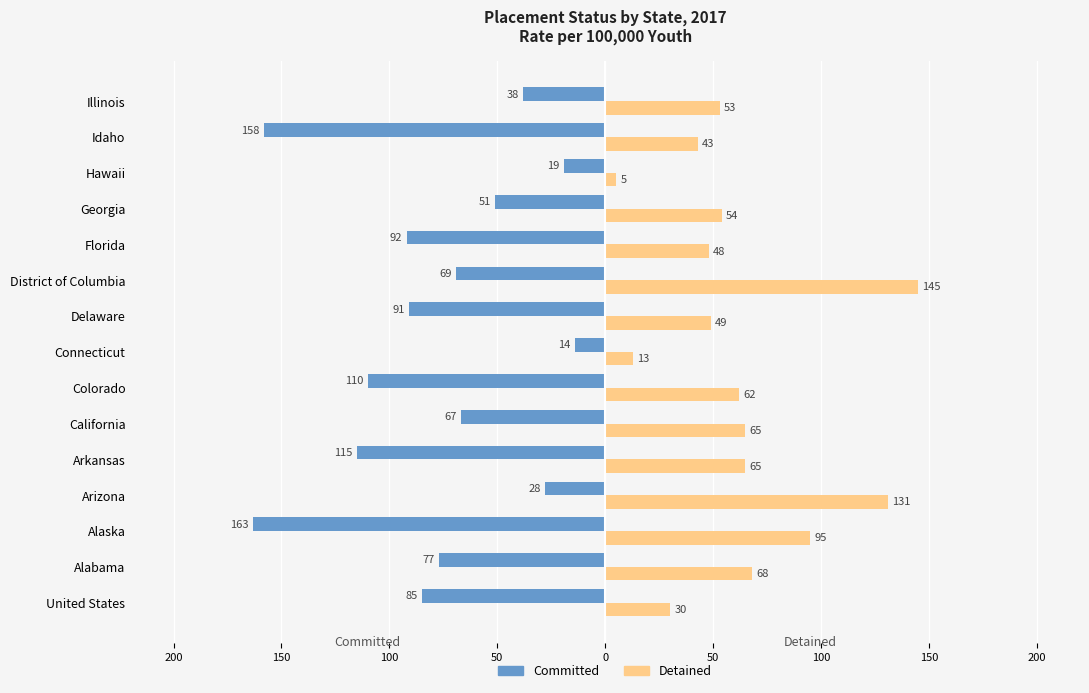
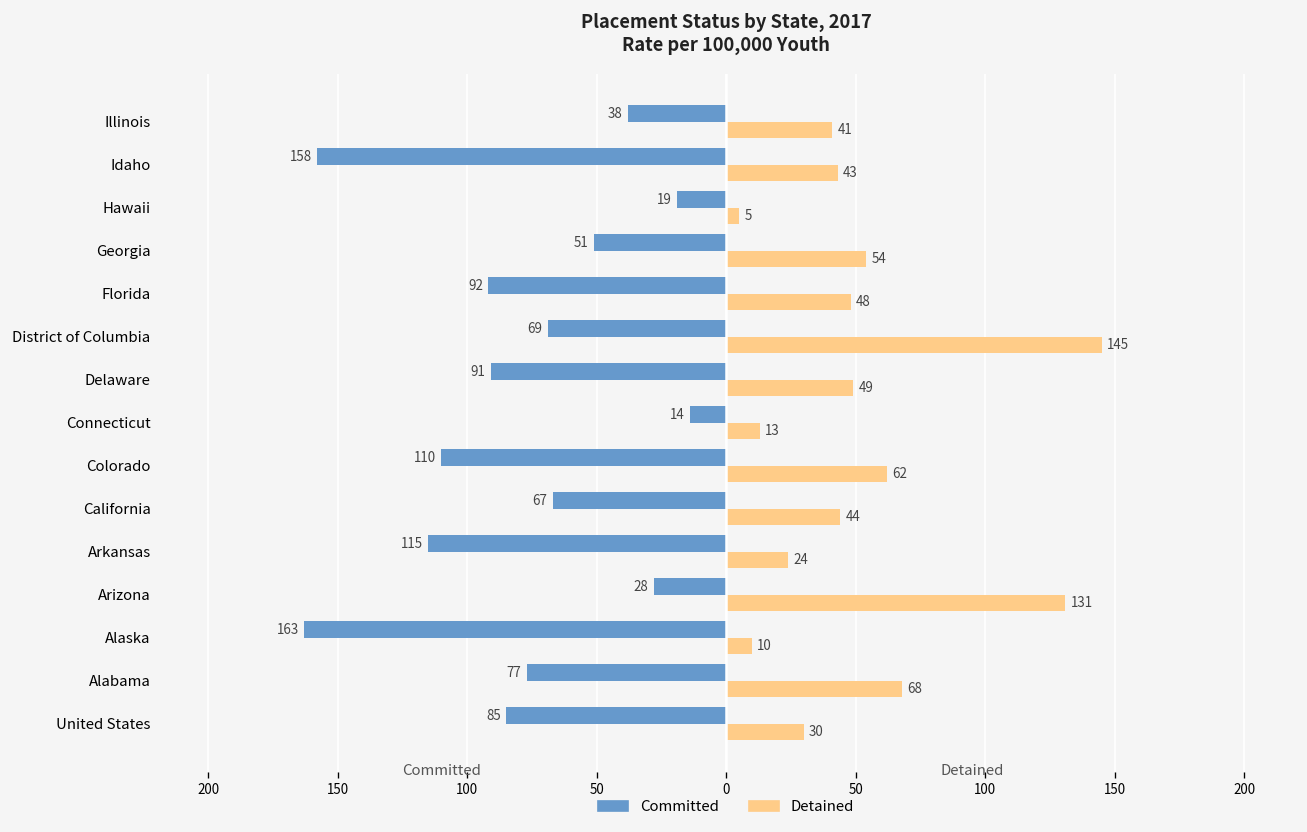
Detained, Illinois: 53 -> 41
Detained, California: 65 -> 44
Detained, Arkansas: 65 -> 24
Detained, Alaska: 95 -> 10
